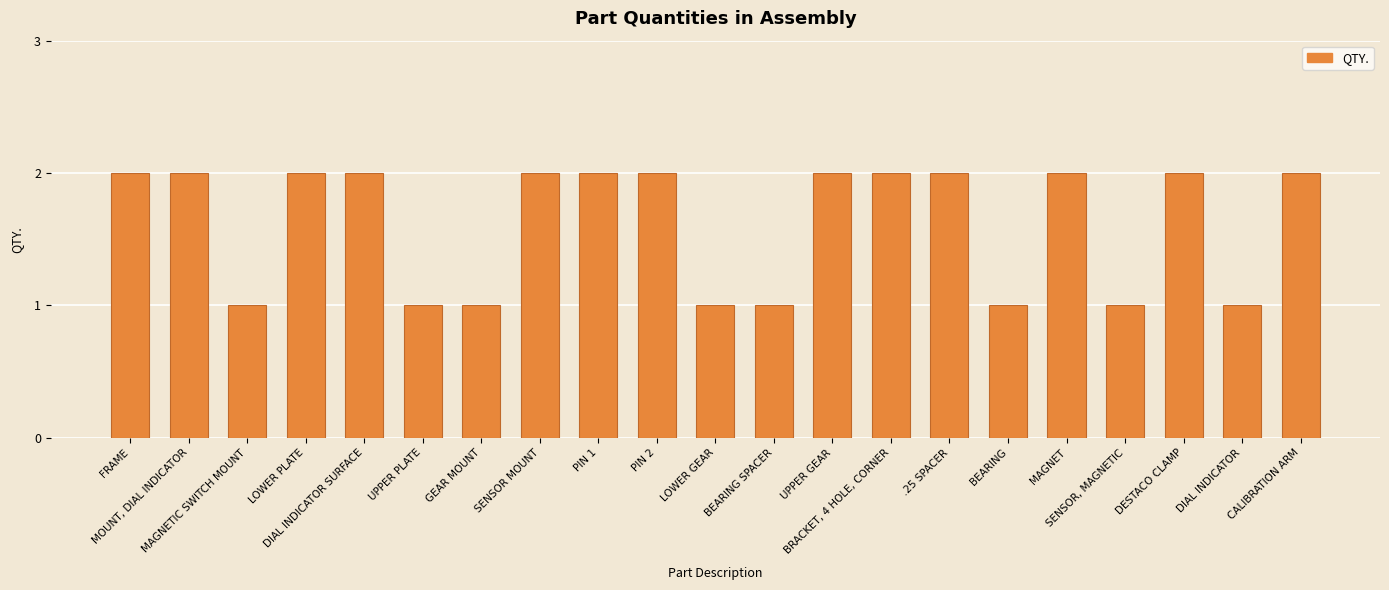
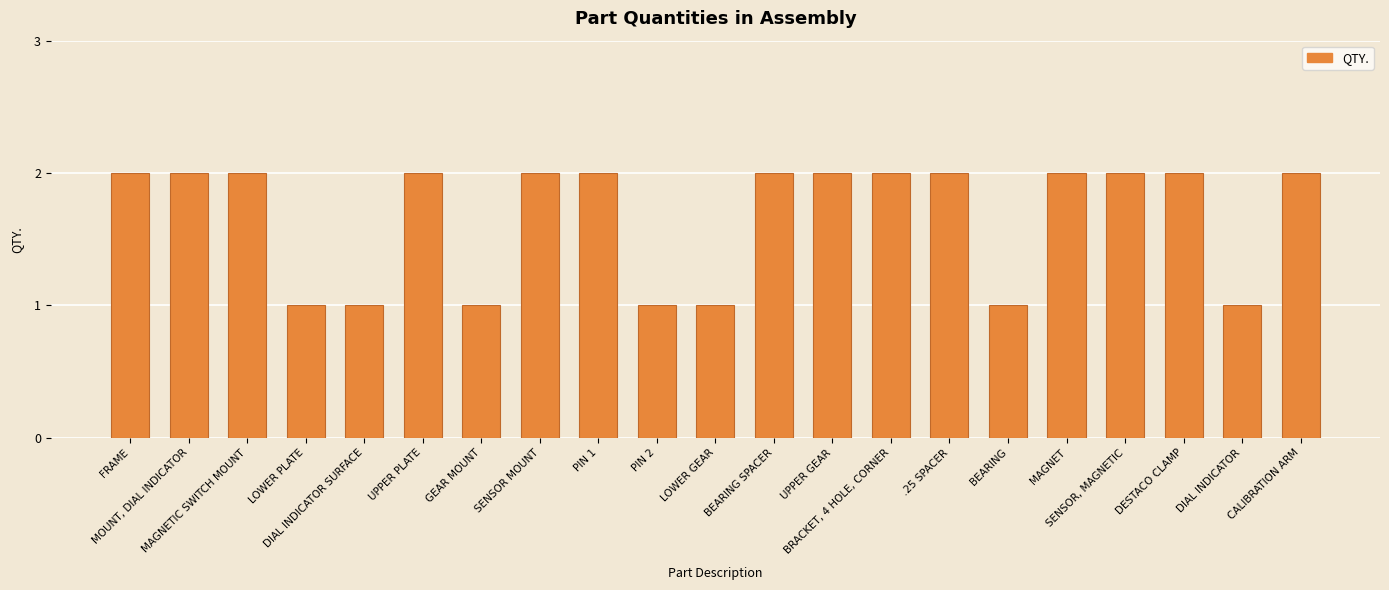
MAGNETIC SWITCH MOUNT: 1 -> 2
LOWER PLATE: 2 -> 1
DIAL INDICATOR SURFACE: 2 -> 1
UPPER PLATE: 1 -> 2
PIN 2: 2 -> 1
BEARING SPACER: 1 -> 2
SENSOR, MAGNETIC: 1 -> 2
